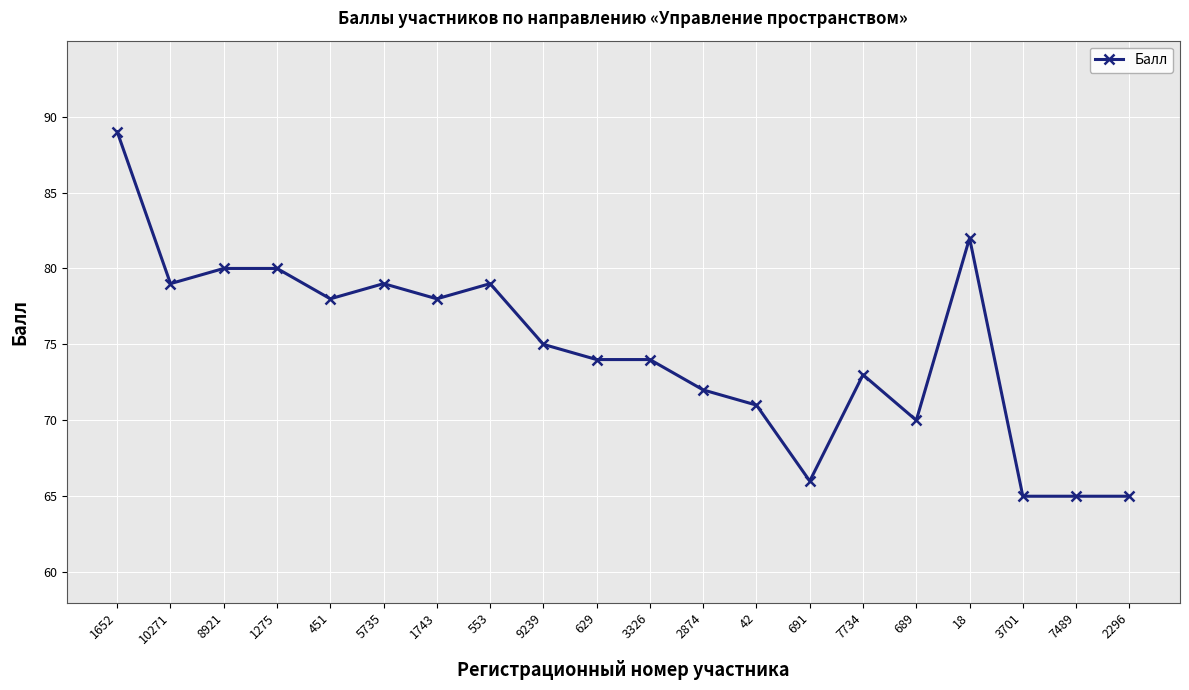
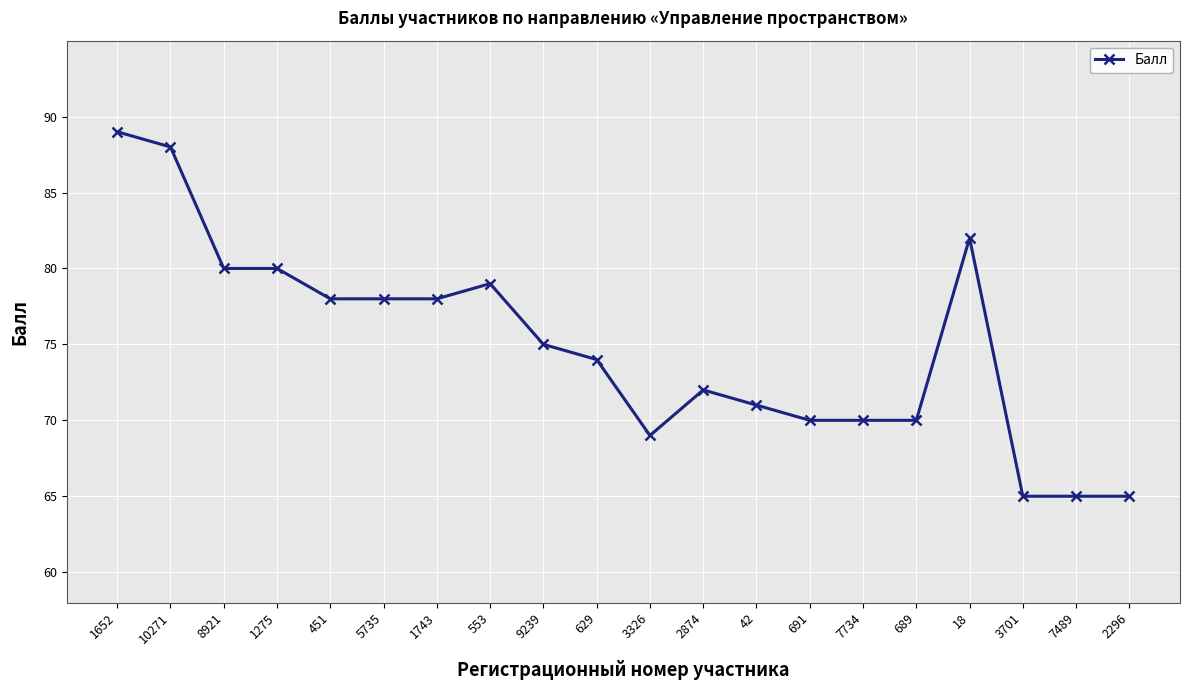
10271: 79 -> 88
5735: 79 -> 78
3326: 74 -> 69
691: 66 -> 70
7734: 73 -> 70
